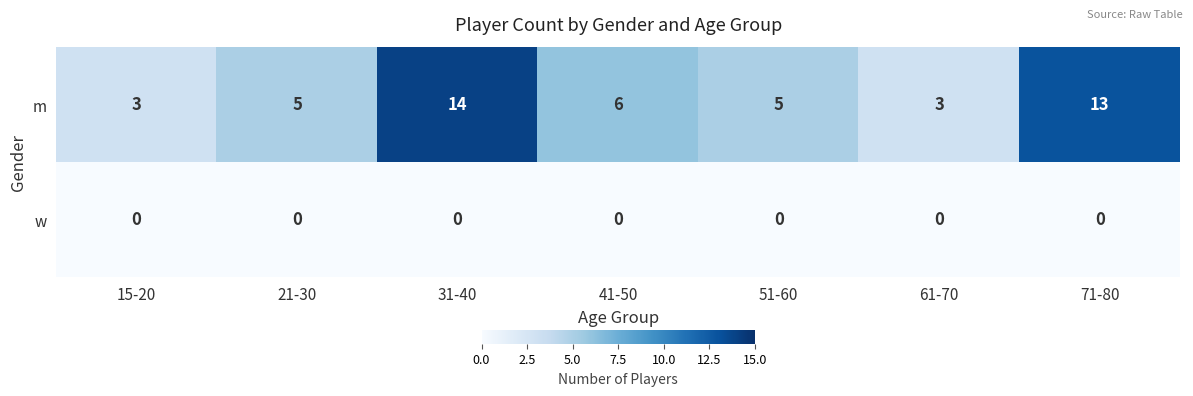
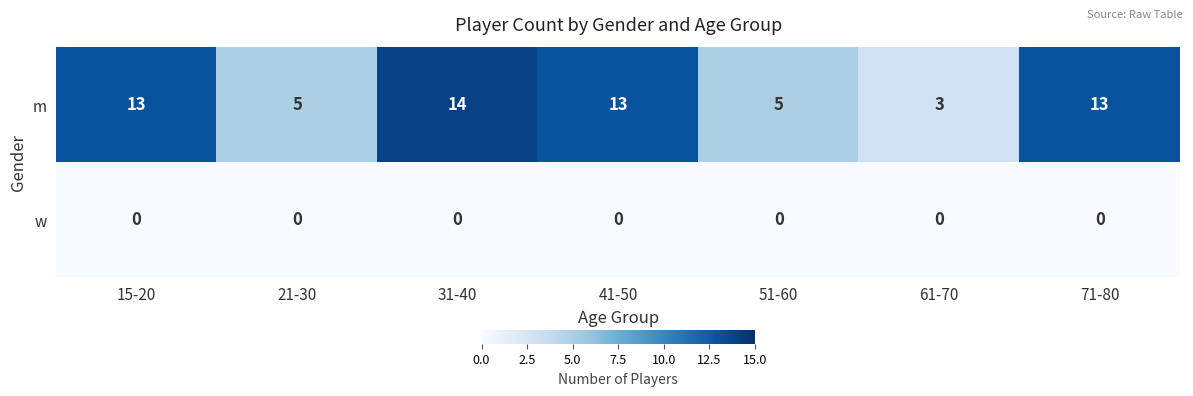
m, 15-20: 3 -> 13
m, 41-50: 6 -> 13
